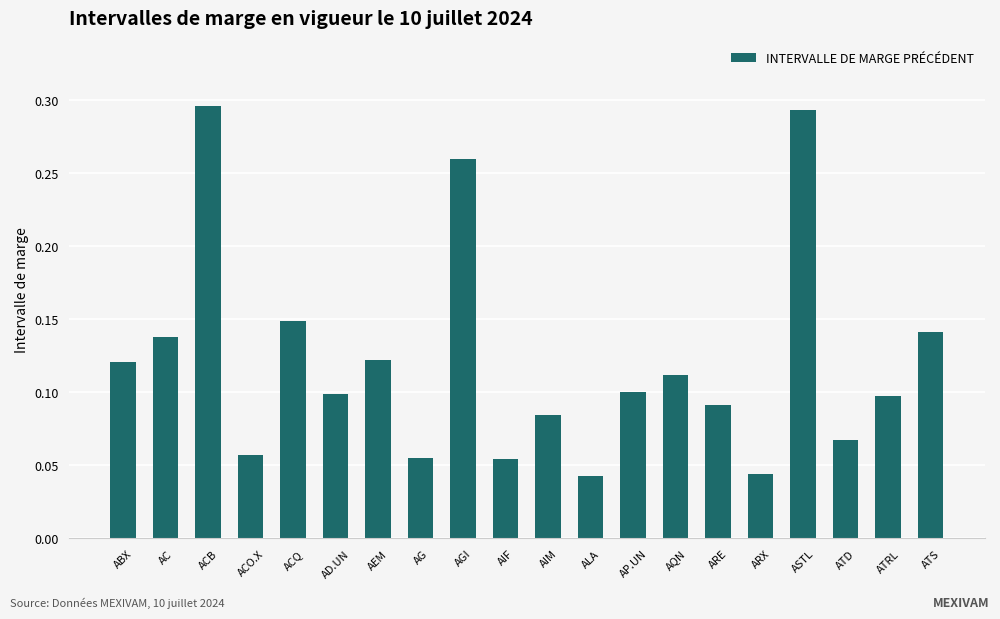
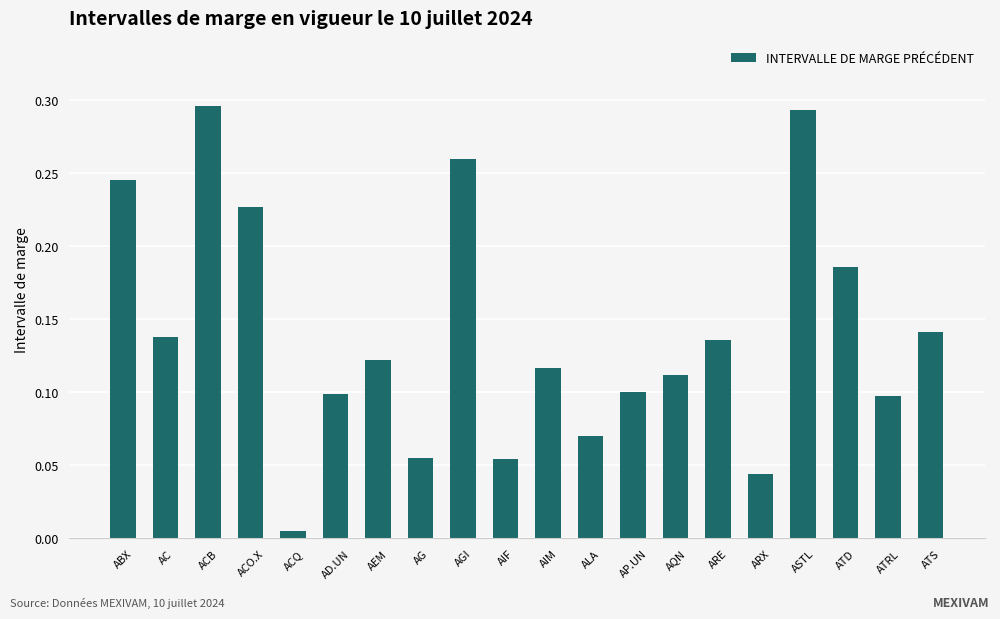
ABX: 0.121 -> 0.245
ACO.X: 0.057 -> 0.226
ACQ: 0.149 -> 0.005
AIM: 0.084 -> 0.117
ALA: 0.043 -> 0.070
ARE: 0.091 -> 0.136
ATD: 0.067 -> 0.186
